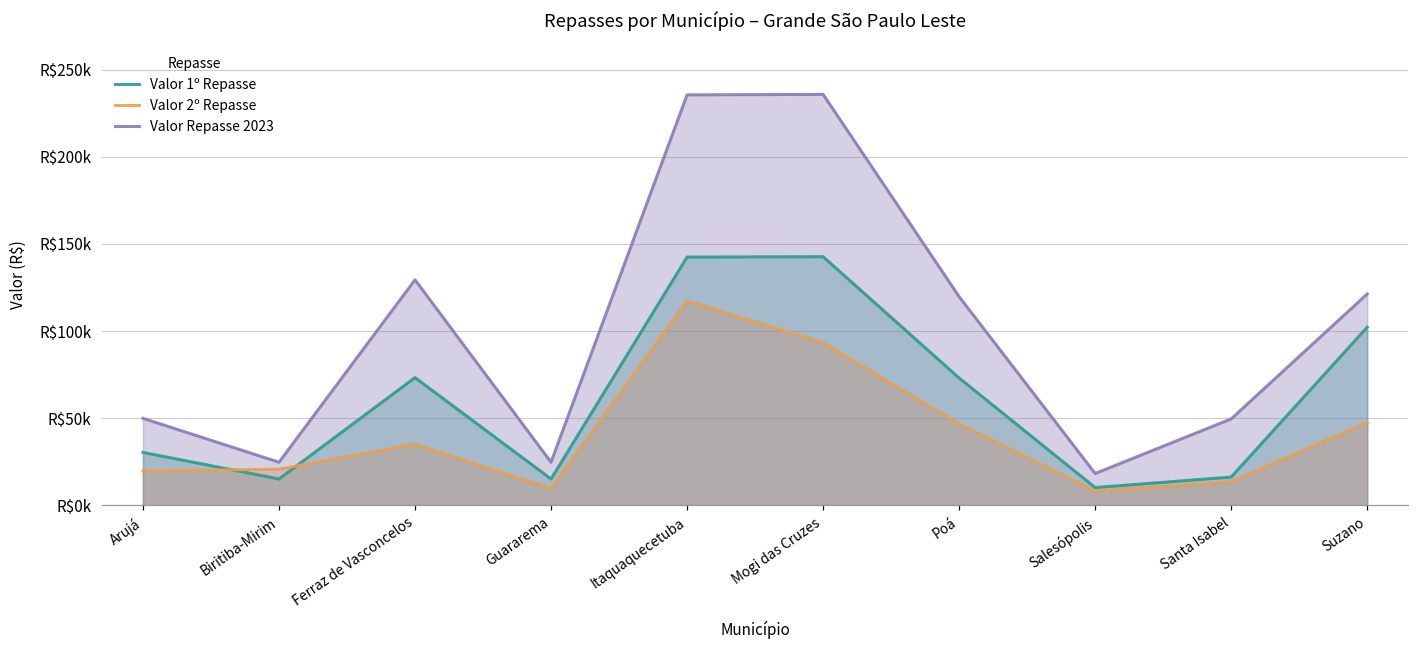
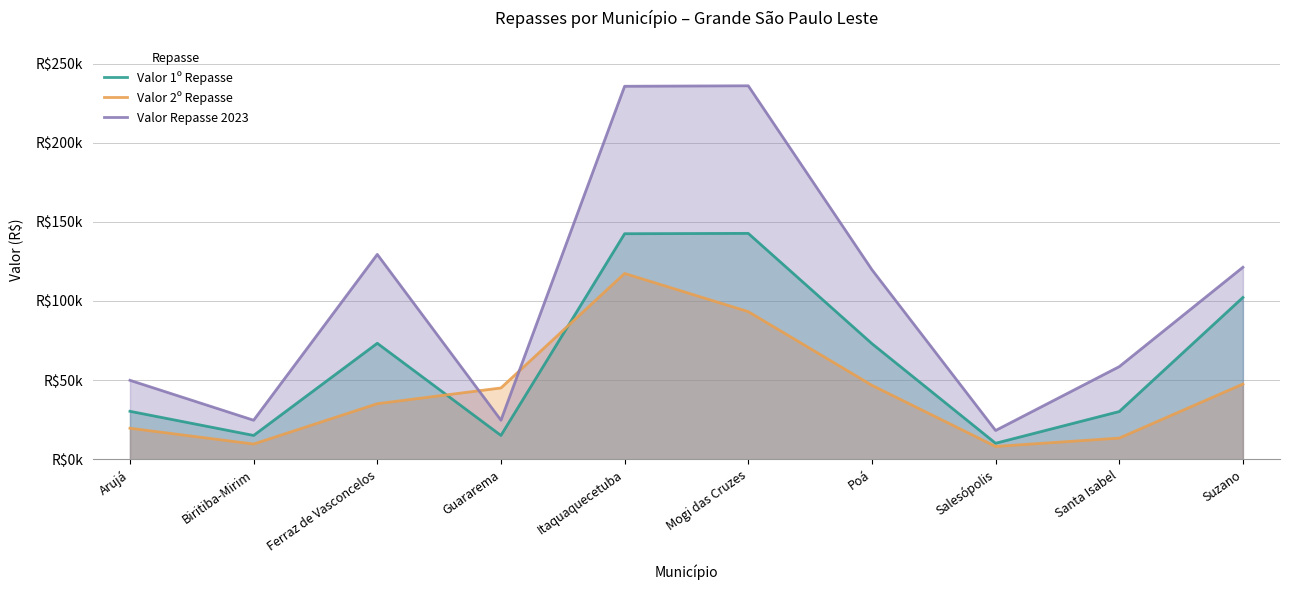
Valor 2º Repasse, Biritiba-Mirim: R$21000 -> R$10000
Valor 2º Repasse, Guararema: R$10000 -> R$45000
Valor 1º Repasse, Santa Isabel: R$16000 -> R$30000
Valor Repasse 2023, Santa Isabel: R$50000 -> R$58000
